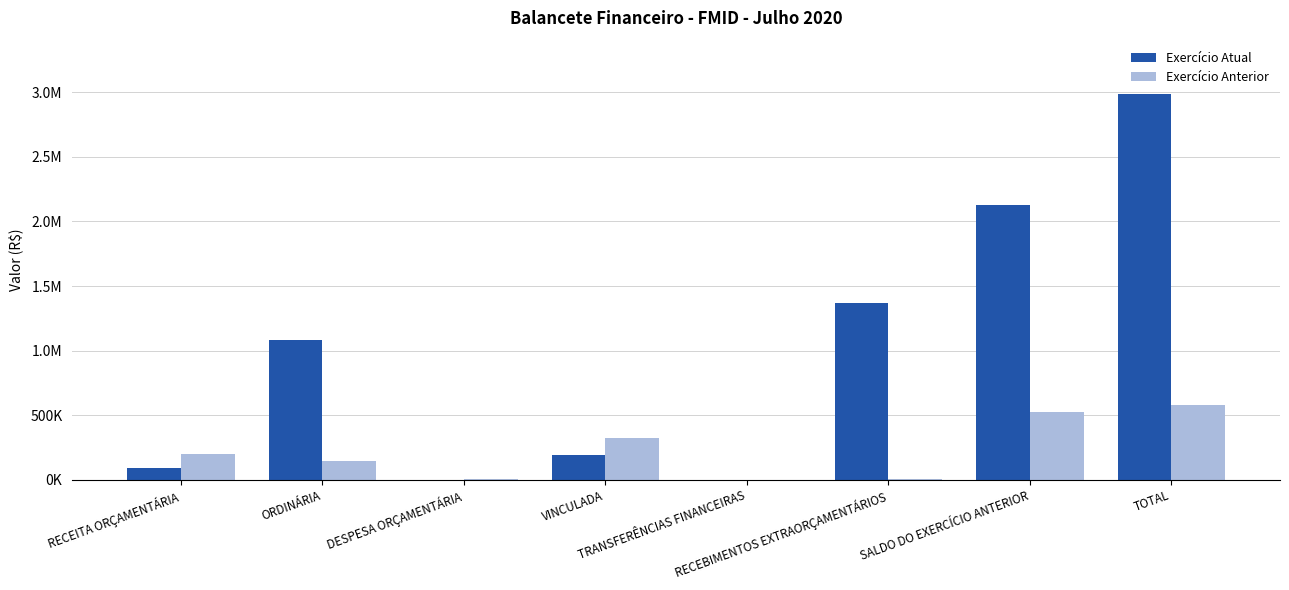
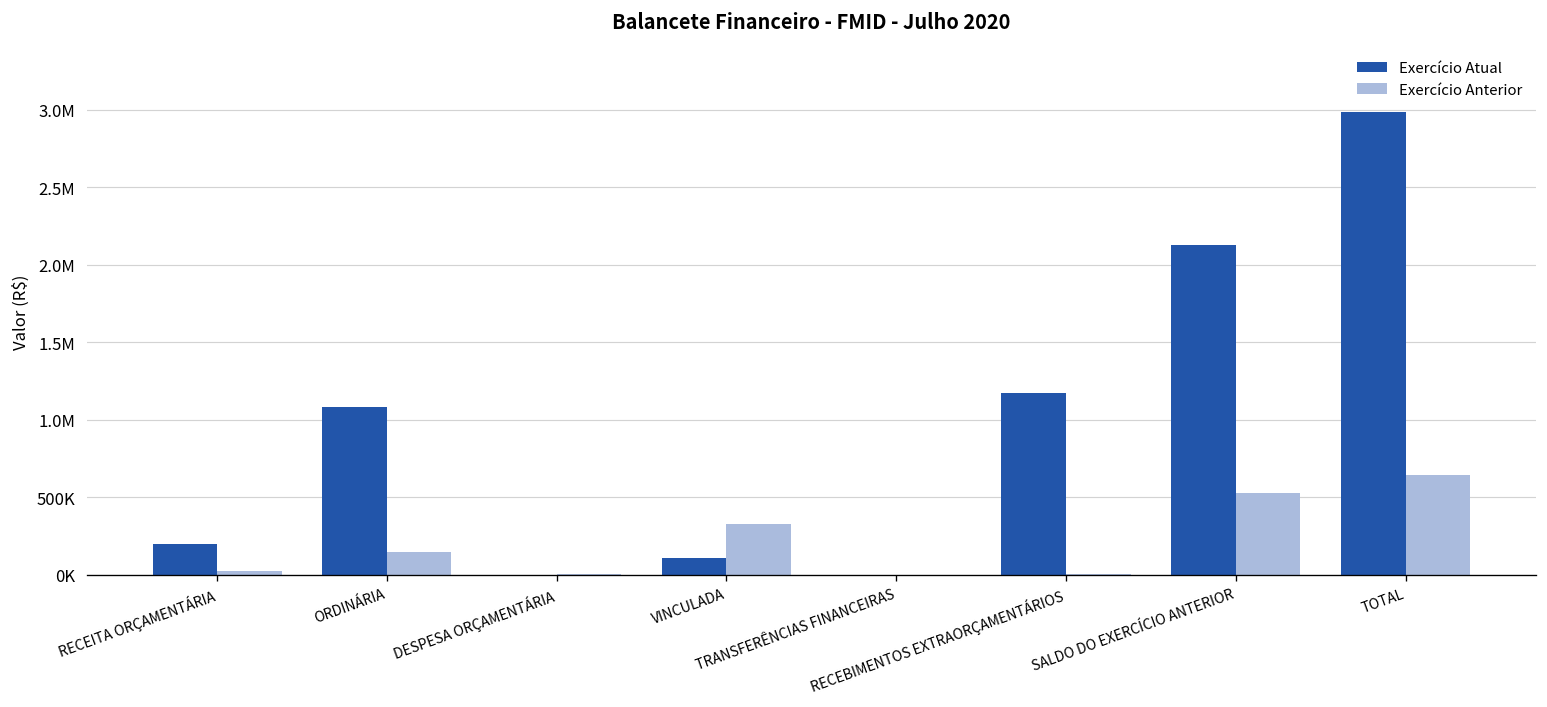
Exercício Atual, RECEITA ORÇAMENTÁRIA: 90000 -> 200000
Exercício Anterior, RECEITA ORÇAMENTÁRIA: 200000 -> 20000
Exercício Atual, VINCULADA: 190000 -> 110000
Exercício Atual, RECEBIMENTOS EXTRAORÇAMENTÁRIOS: 1370000 -> 1170000
Exercício Anterior, TOTAL: 580000 -> 640000
